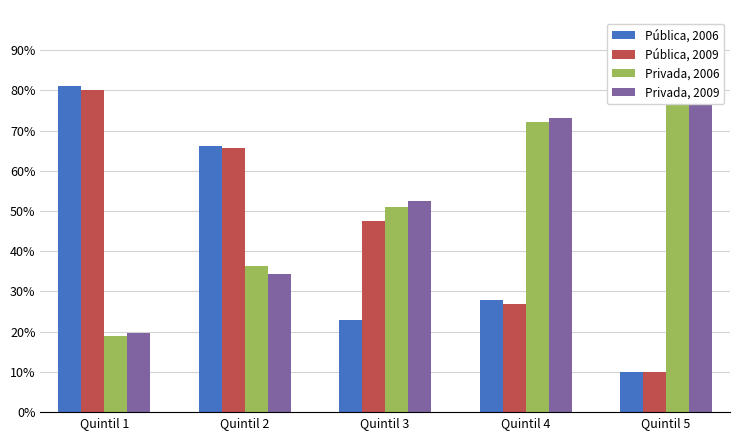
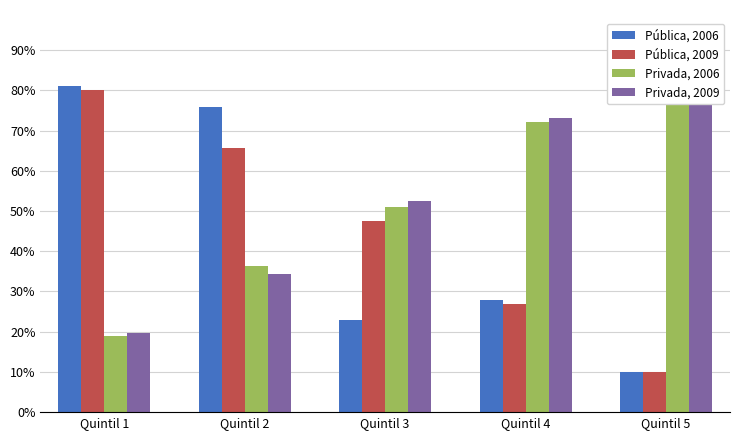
Pública, 2006, Quintil 2: 66% -> 76%
